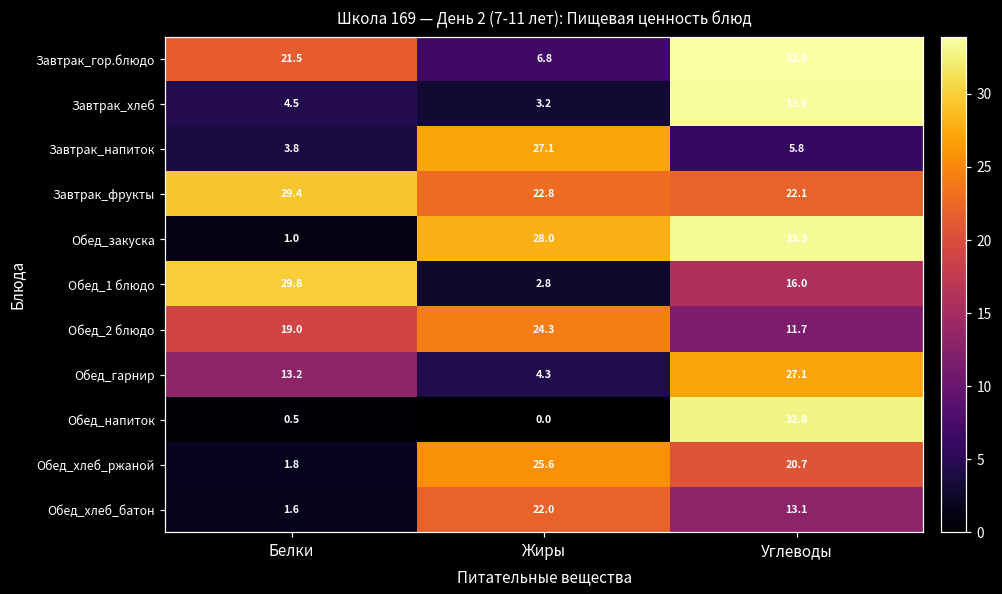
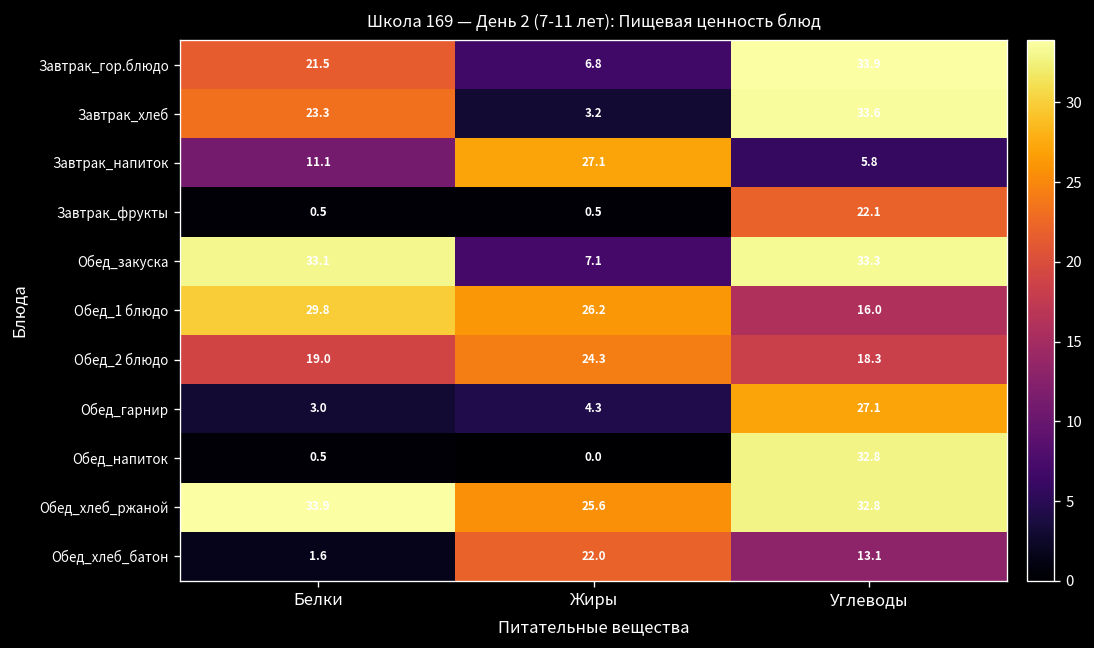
Завтрак_хлеб, Белки: 4.5 -> 23.3
Завтрак_напиток, Белки: 3.8 -> 11.1
Завтрак_фрукты, Белки: 29.4 -> 0.5
Завтрак_фрукты, Жиры: 22.8 -> 0.5
Обед_закуска, Белки: 1.0 -> 33.1
Обед_закуска, Жиры: 28.0 -> 7.1
Обед_1 блюдо, Жиры: 2.8 -> 26.2
Обед_2 блюдо, Углеводы: 11.7 -> 18.3
Обед_гарнир, Белки: 13.2 -> 3.0
Обед_хлеб_ржаной, Белки: 1.8 -> 33.9
Обед_хлеб_ржаной, Углеводы: 20.7 -> 32.8
